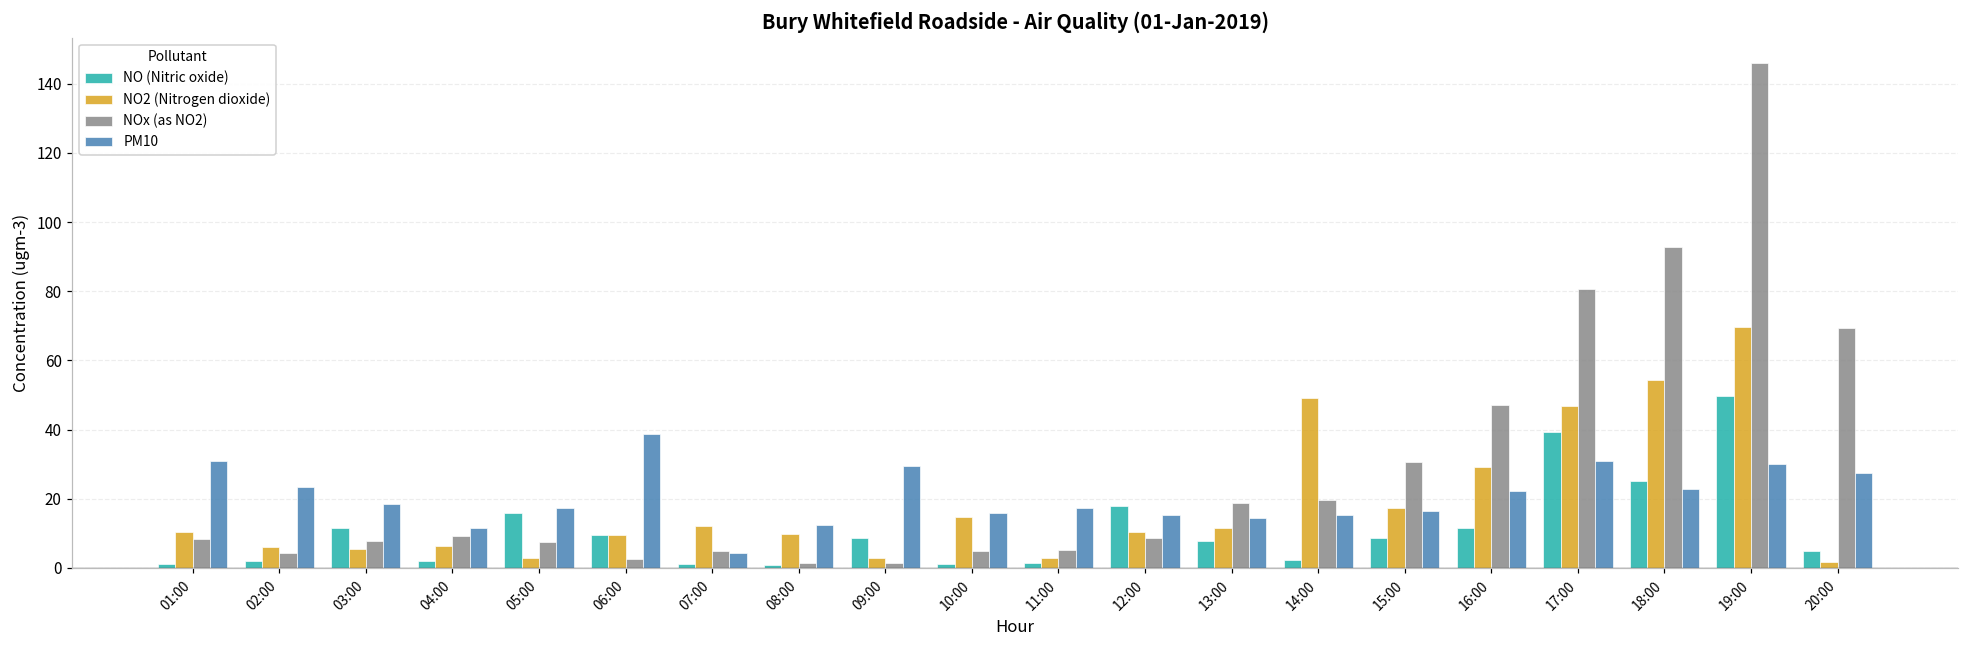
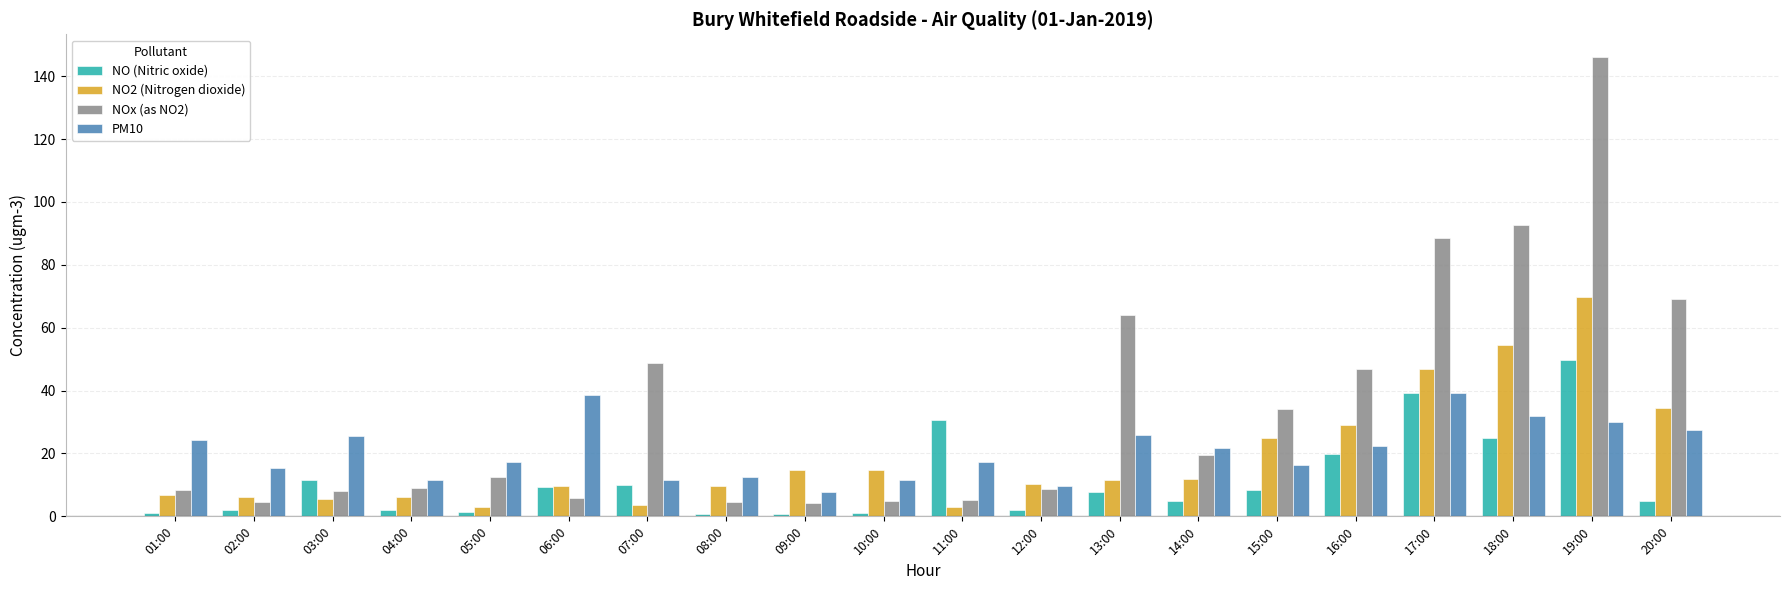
NO2 (Nitrogen dioxide), 01:00: 10 -> 7
PM10, 01:00: 31 -> 24
PM10, 02:00: 23 -> 15
PM10, 03:00: 18 -> 25
NO (Nitric oxide), 05:00: 16 -> 1
NOx (as NO2), 05:00: 8 -> 12
NOx (as NO2), 06:00: 3 -> 6
NO (Nitric oxide), 07:00: 1 -> 10
NO2 (Nitrogen dioxide), 07:00: 12 -> 3
NOx (as NO2), 07:00: 5 -> 49
PM10, 07:00: 4 -> 12
NOx (as NO2), 08:00: 1 -> 5
NO (Nitric oxide), 09:00: 9 -> 1
NO2 (Nitrogen dioxide), 09:00: 3 -> 15
NOx (as NO2), 09:00: 1 -> 4
PM10, 09:00: 29 -> 8
PM10, 10:00: 16 -> 12
NO (Nitric oxide), 11:00: 1 -> 31
NO (Nitric oxide), 12:00: 18 -> 2
PM10, 12:00: 15 -> 10
NOx (as NO2), 13:00: 19 -> 64
PM10, 13:00: 14 -> 26
NO (Nitric oxide), 14:00: 2 -> 5
NO2 (Nitrogen dioxide), 14:00: 49 -> 12
PM10, 14:00: 15 -> 22
NO2 (Nitrogen dioxide), 15:00: 17 -> 25
NOx (as NO2), 15:00: 31 -> 34
NO (Nitric oxide), 16:00: 12 -> 20
NOx (as NO2), 17:00: 81 -> 89
PM10, 17:00: 31 -> 39
PM10, 18:00: 23 -> 32
NO2 (Nitrogen dioxide), 20:00: 2 -> 34
